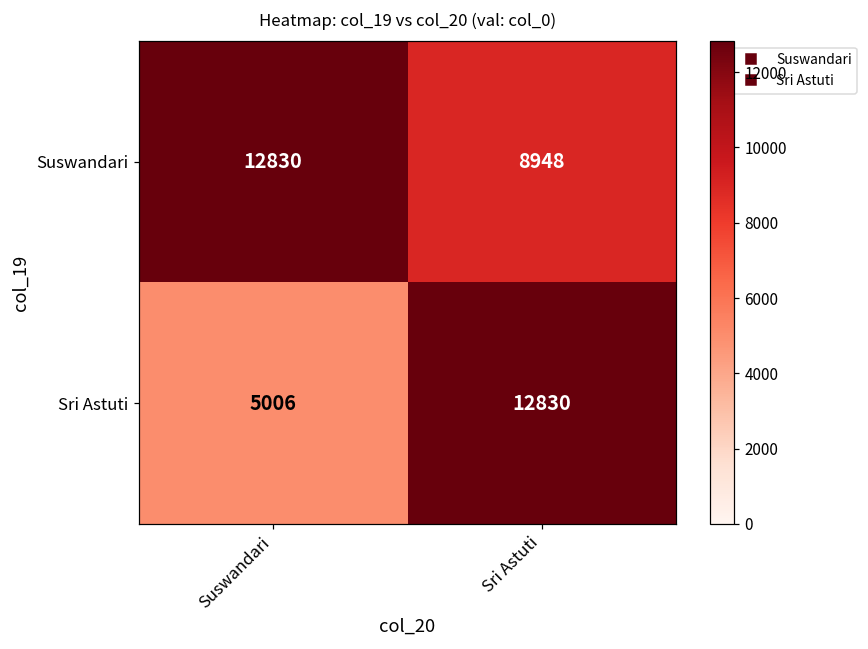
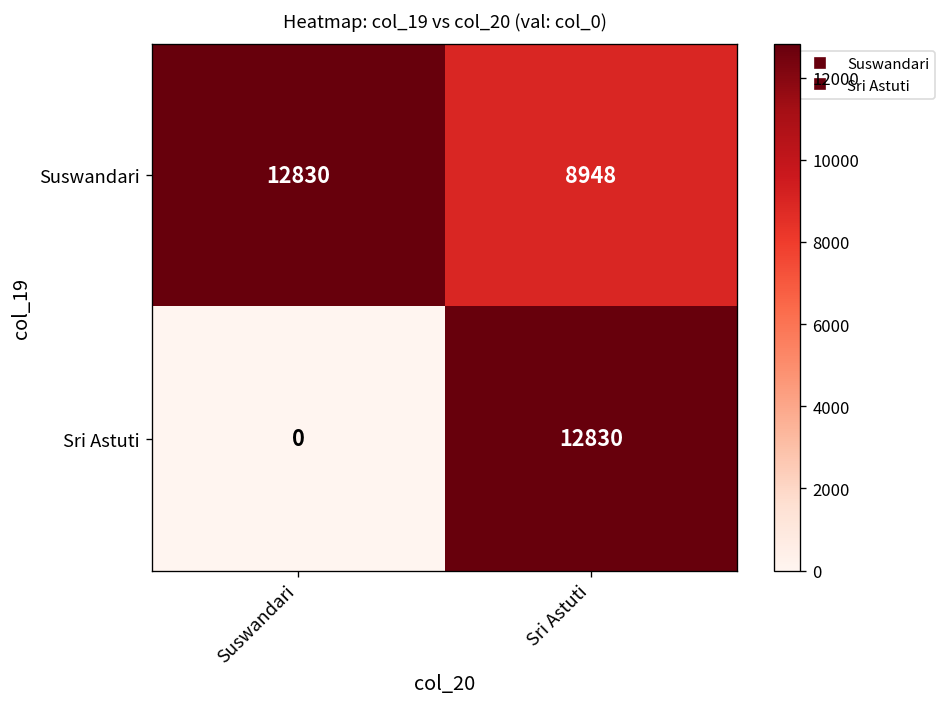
Sri Astuti, Suswandari: 5006 -> 0
